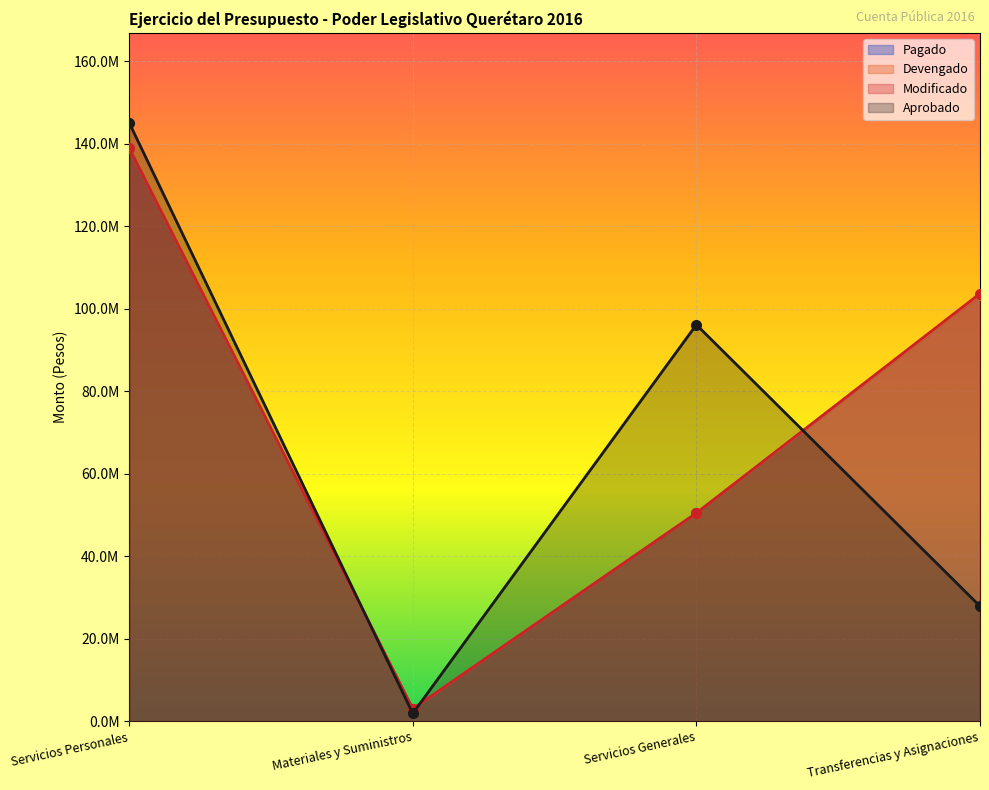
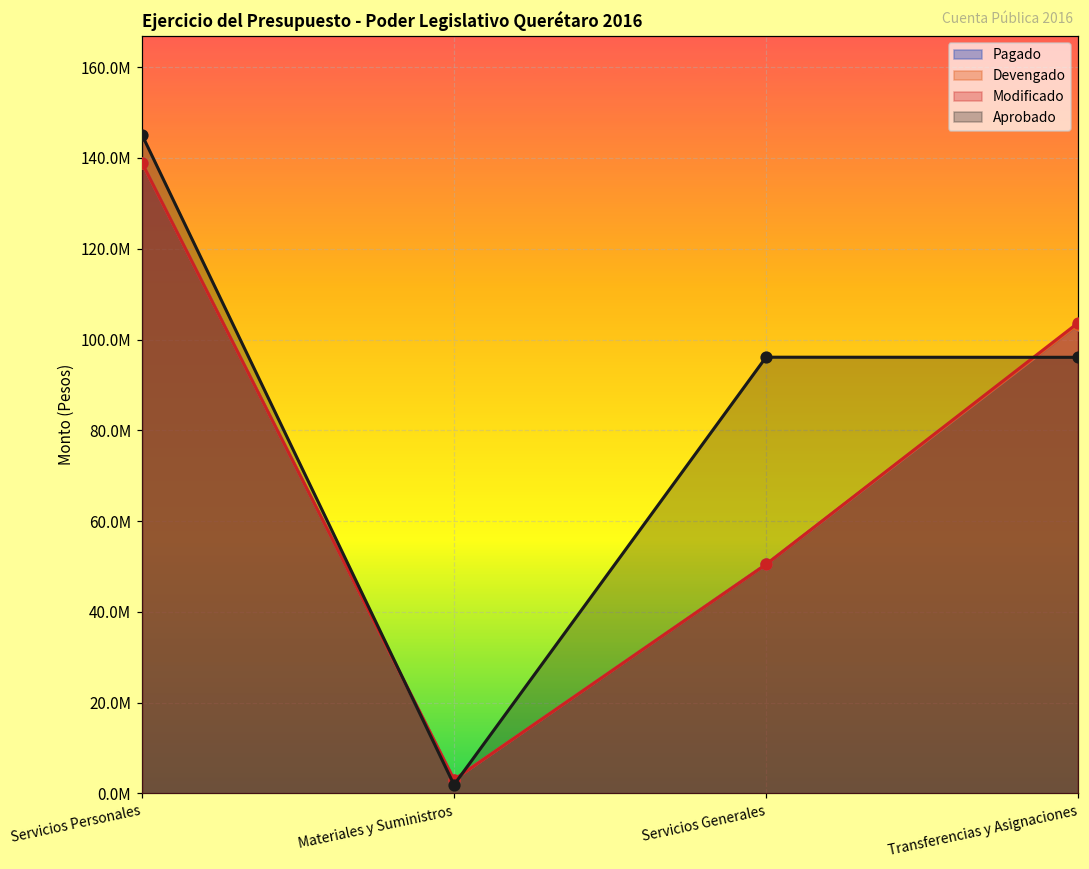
Aprobado, Transferencias y Asignaciones: 28000000 -> 96000000
